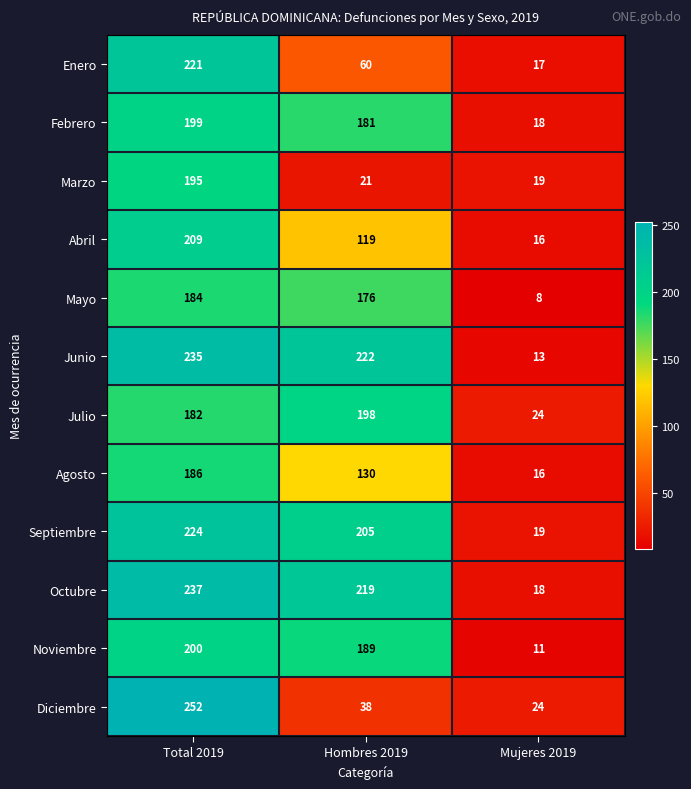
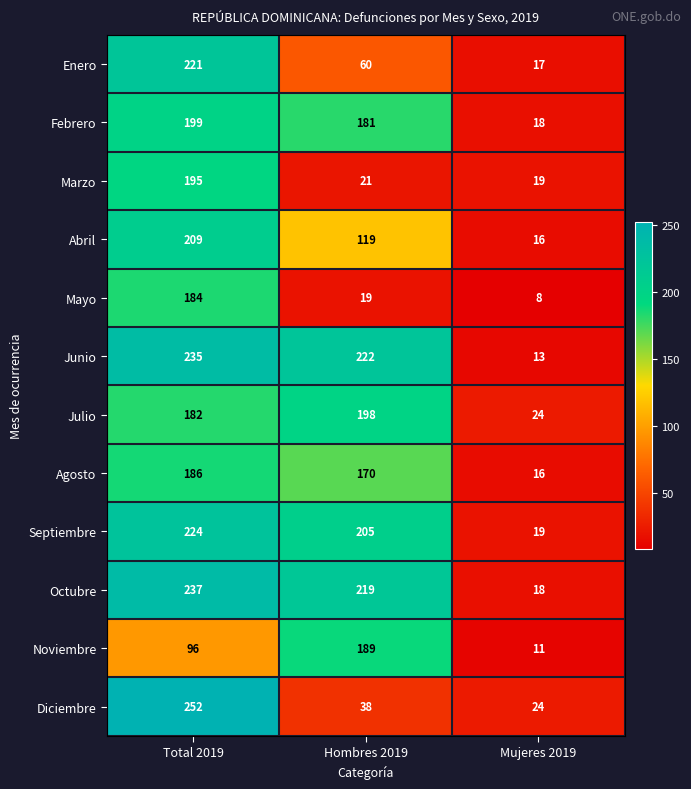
Mayo, Hombres 2019: 176 -> 19
Agosto, Hombres 2019: 130 -> 170
Noviembre, Total 2019: 200 -> 96
